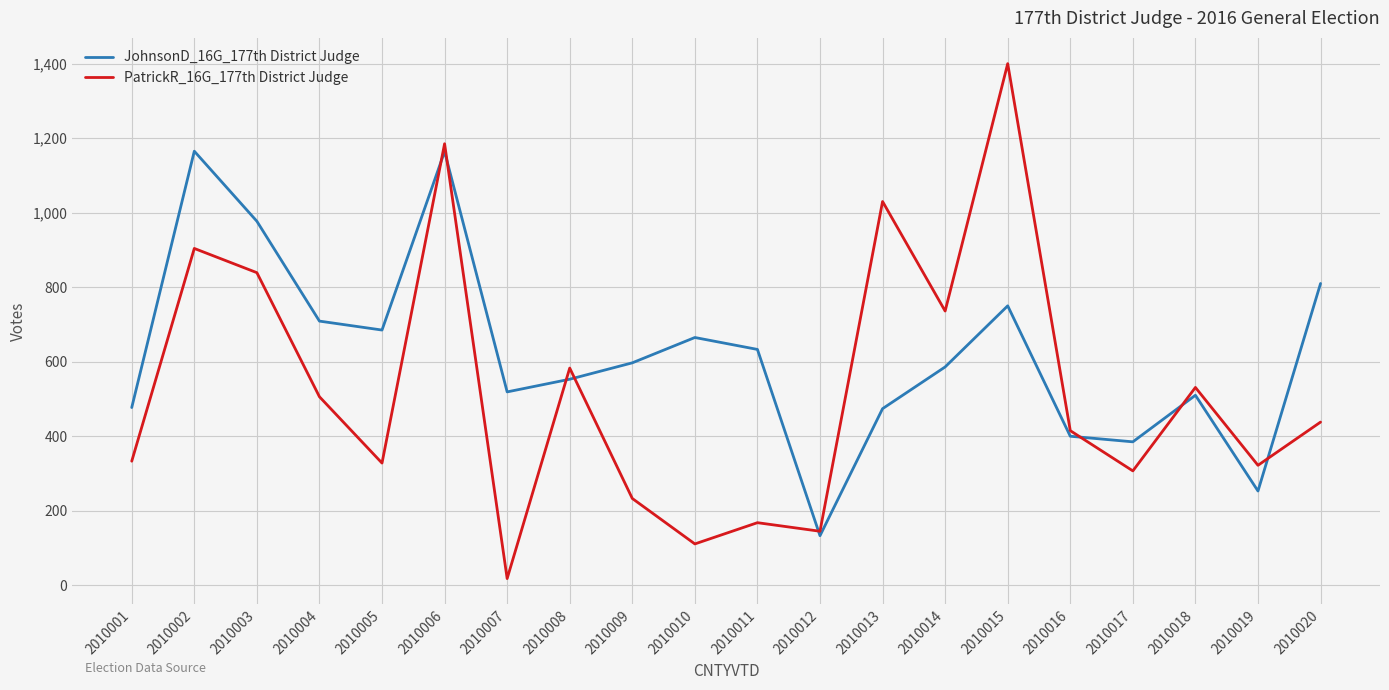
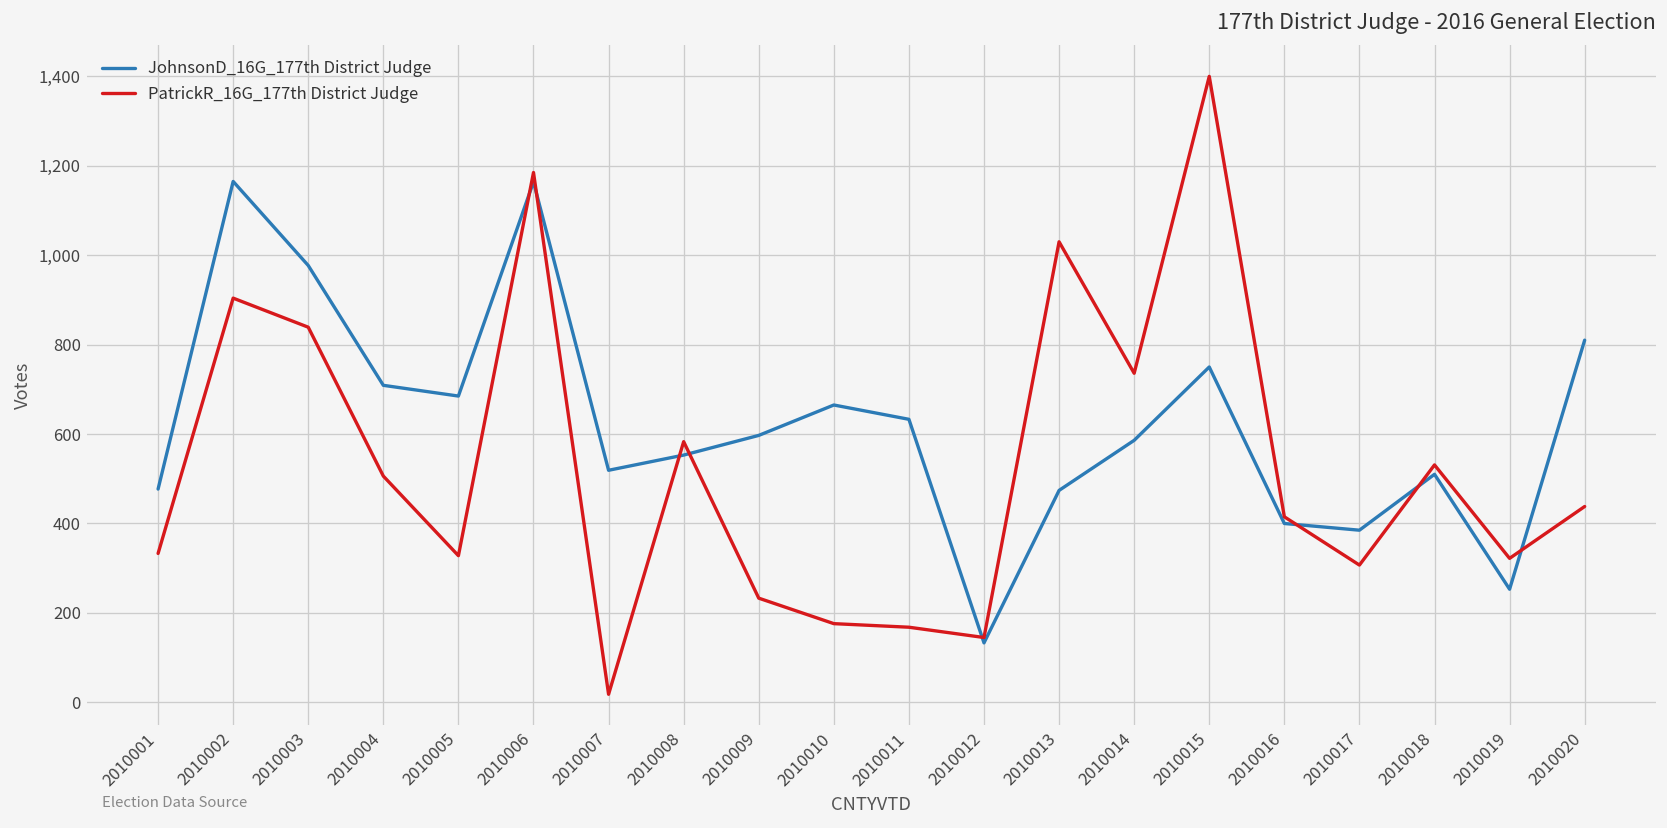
PatrickR_16G_177th District Judge, 2010010: 110 -> 180
